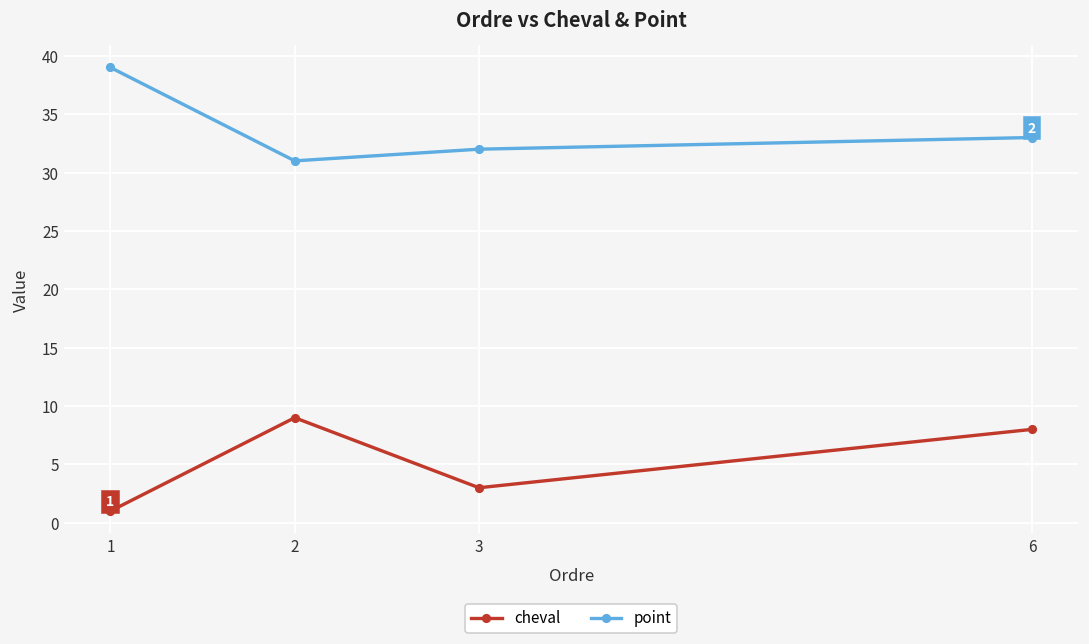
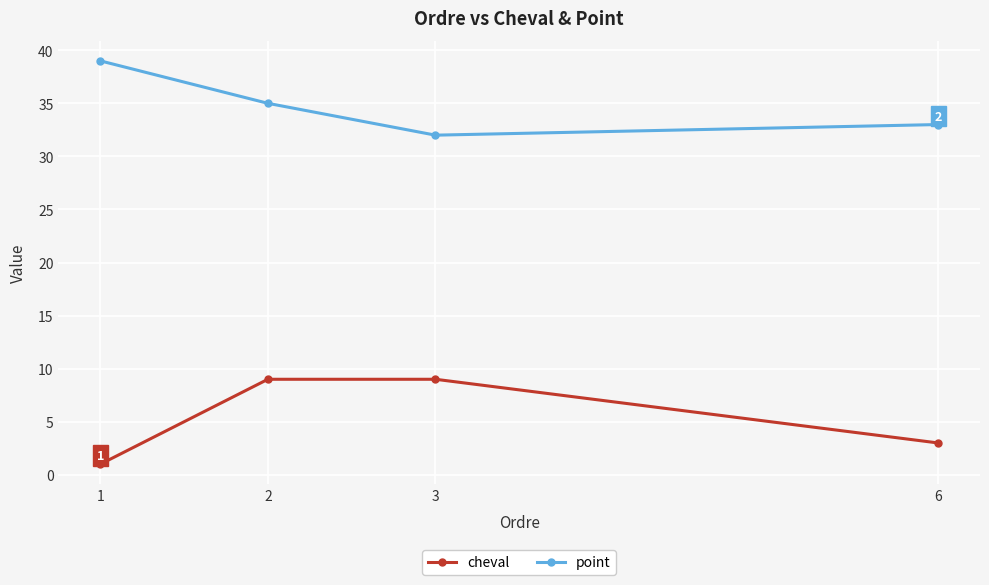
point, 2: 31 -> 35
cheval, 3: 3 -> 9
cheval, 6: 8 -> 3
